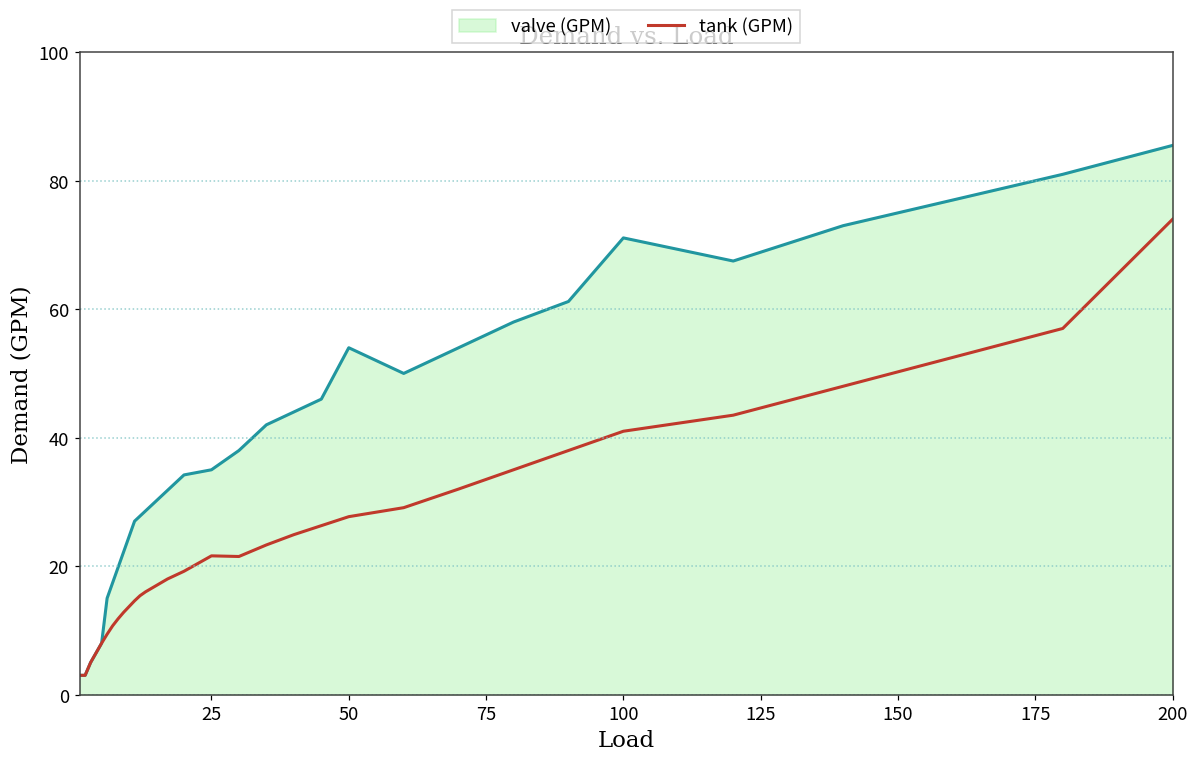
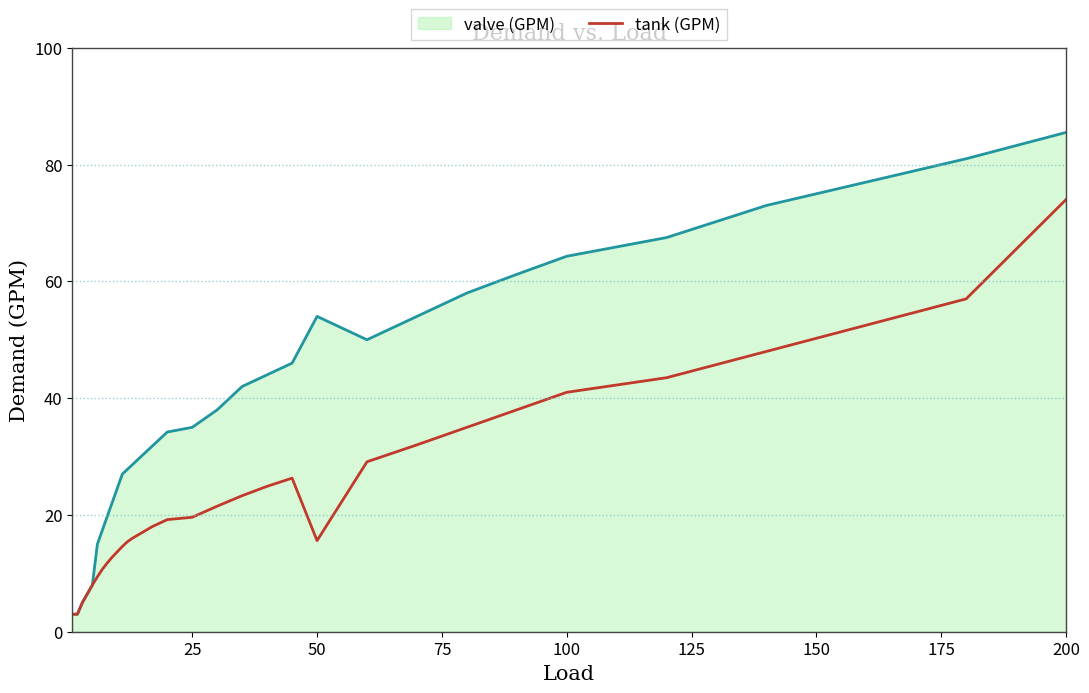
tank (GPM), 25: 22 -> 20
tank (GPM), 50: 28 -> 16
valve (GPM), 100: 71 -> 64
